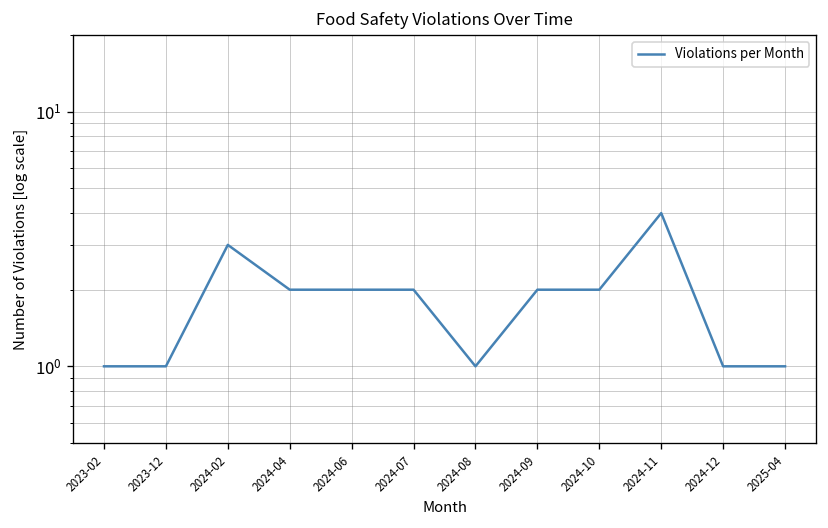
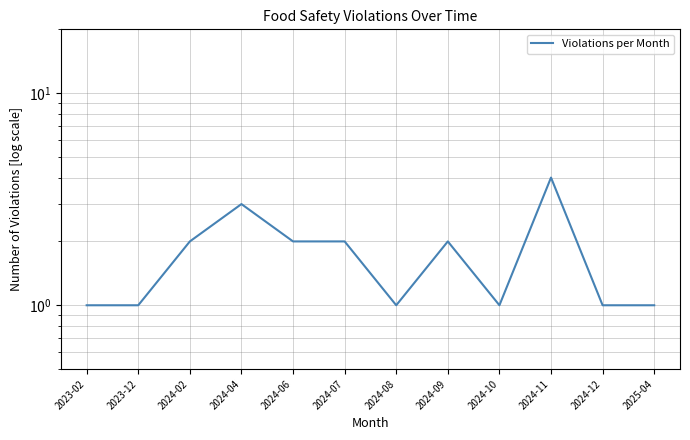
2024-02: 3 -> 2
2024-04: 2 -> 3
2024-10: 2 -> 1
